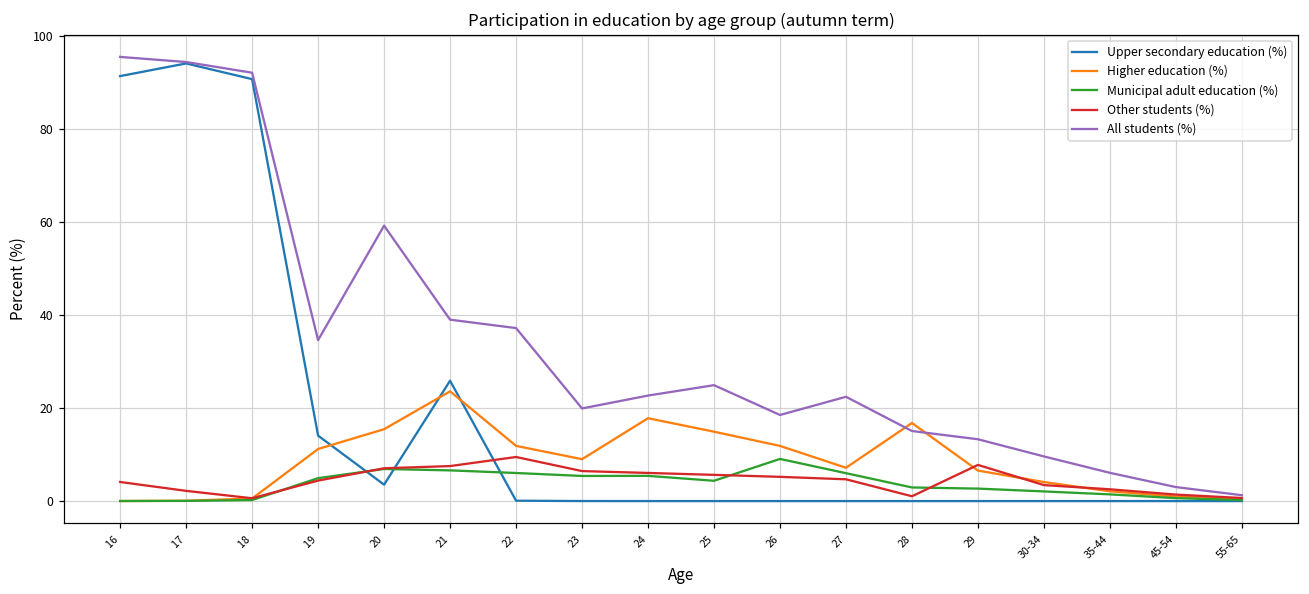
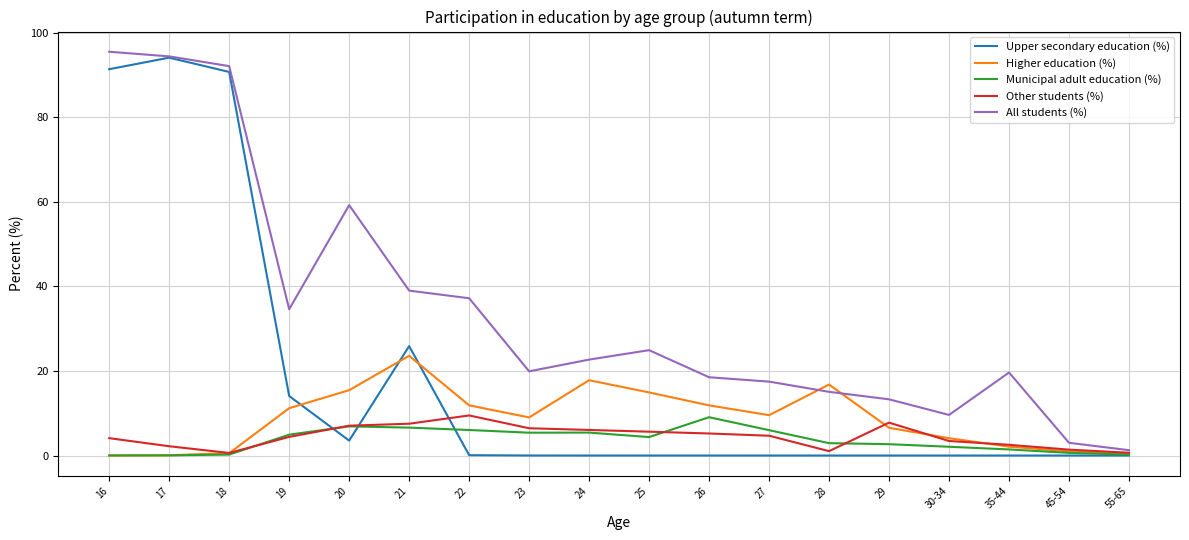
Higher education (%), 27: 7 -> 10
All students (%), 27: 22 -> 17
All students (%), 35-44: 6 -> 20
